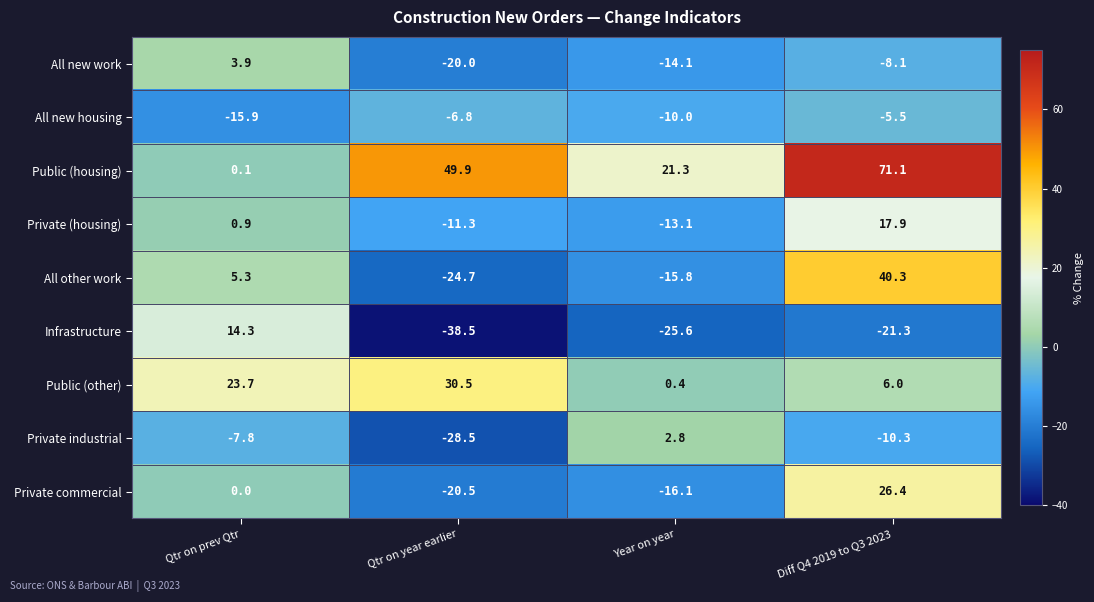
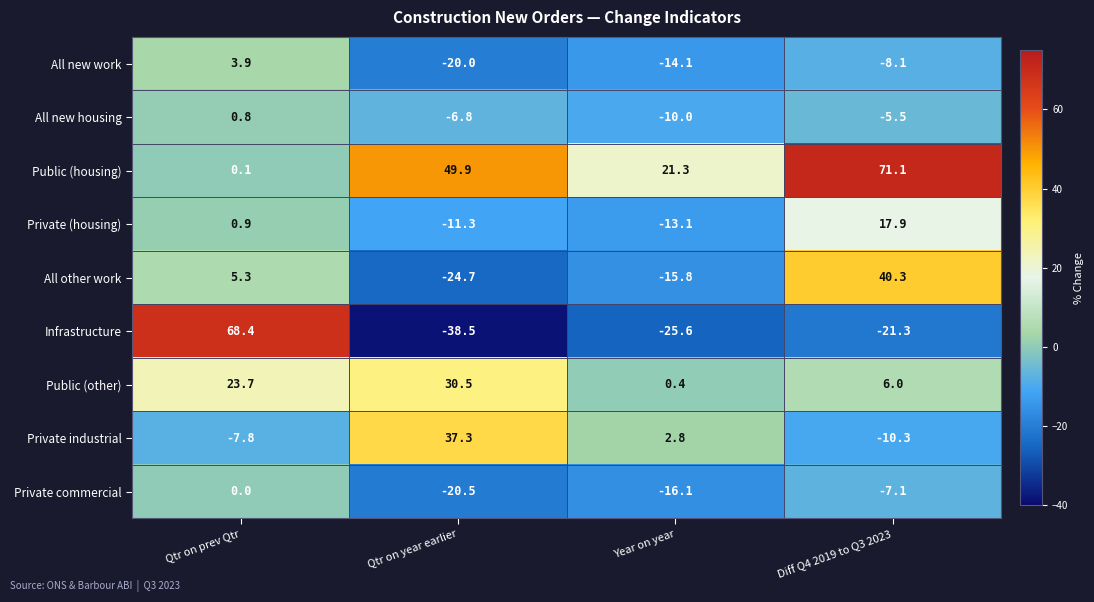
All new housing, Qtr on prev Qtr: -15.9 -> 0.8
Infrastructure, Qtr on prev Qtr: 14.3 -> 68.4
Private industrial, Qtr on year earlier: -28.5 -> 37.3
Private commercial, Diff Q4 2019 to Q3 2023: 26.4 -> -7.1
